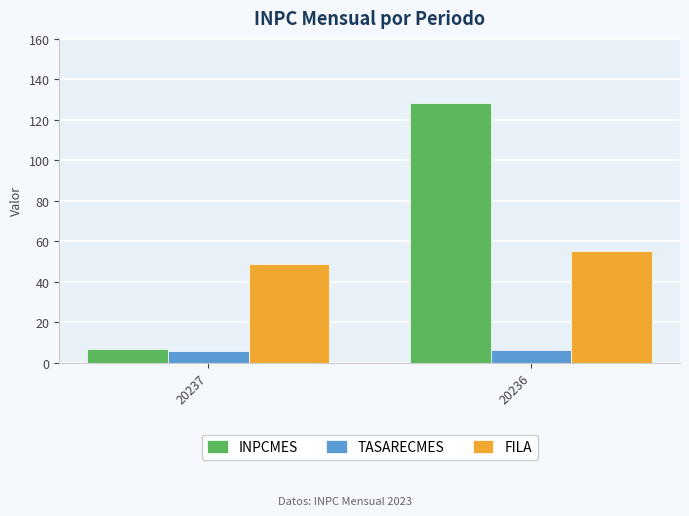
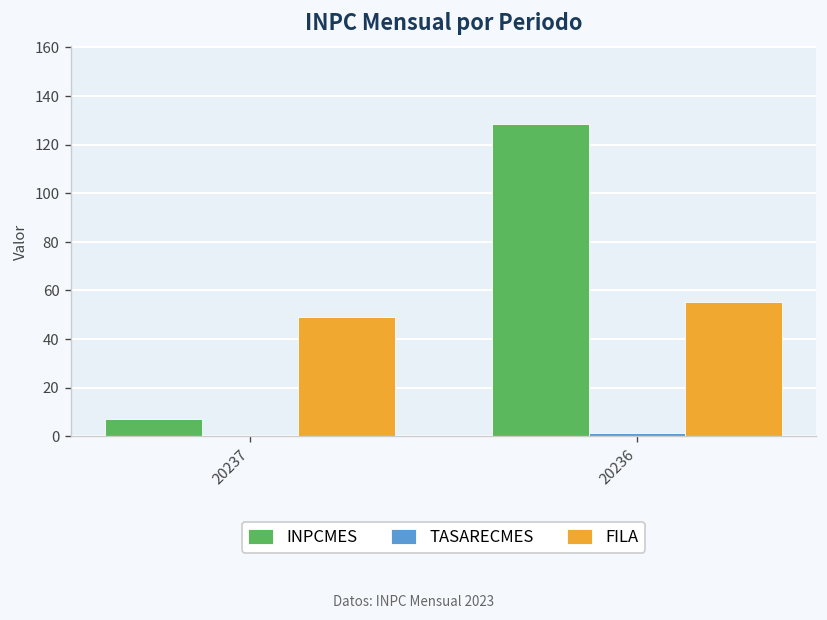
TASARECMES, 20237: 6 -> 0
TASARECMES, 20236: 6 -> 1
